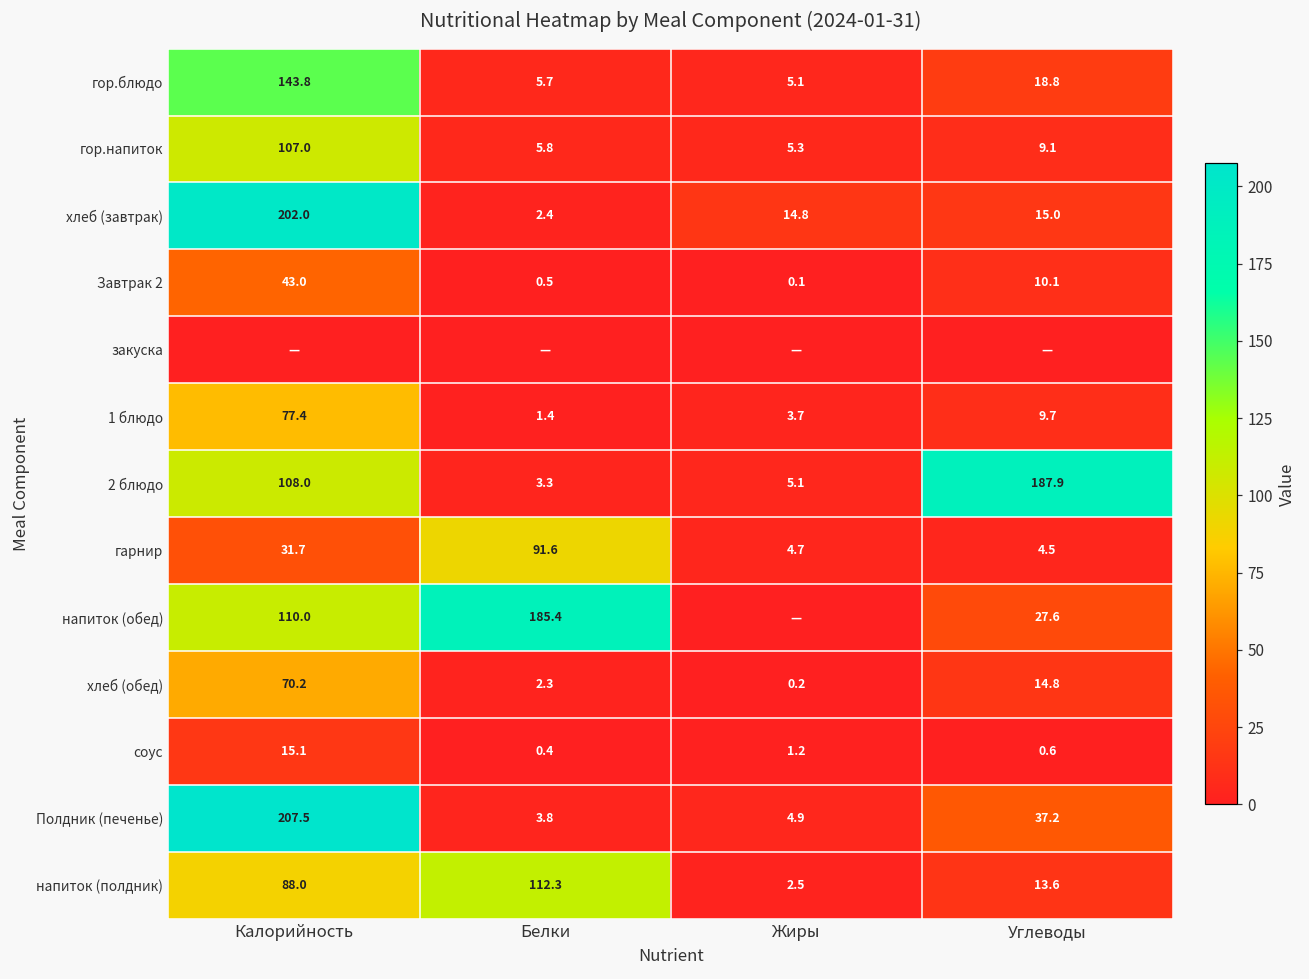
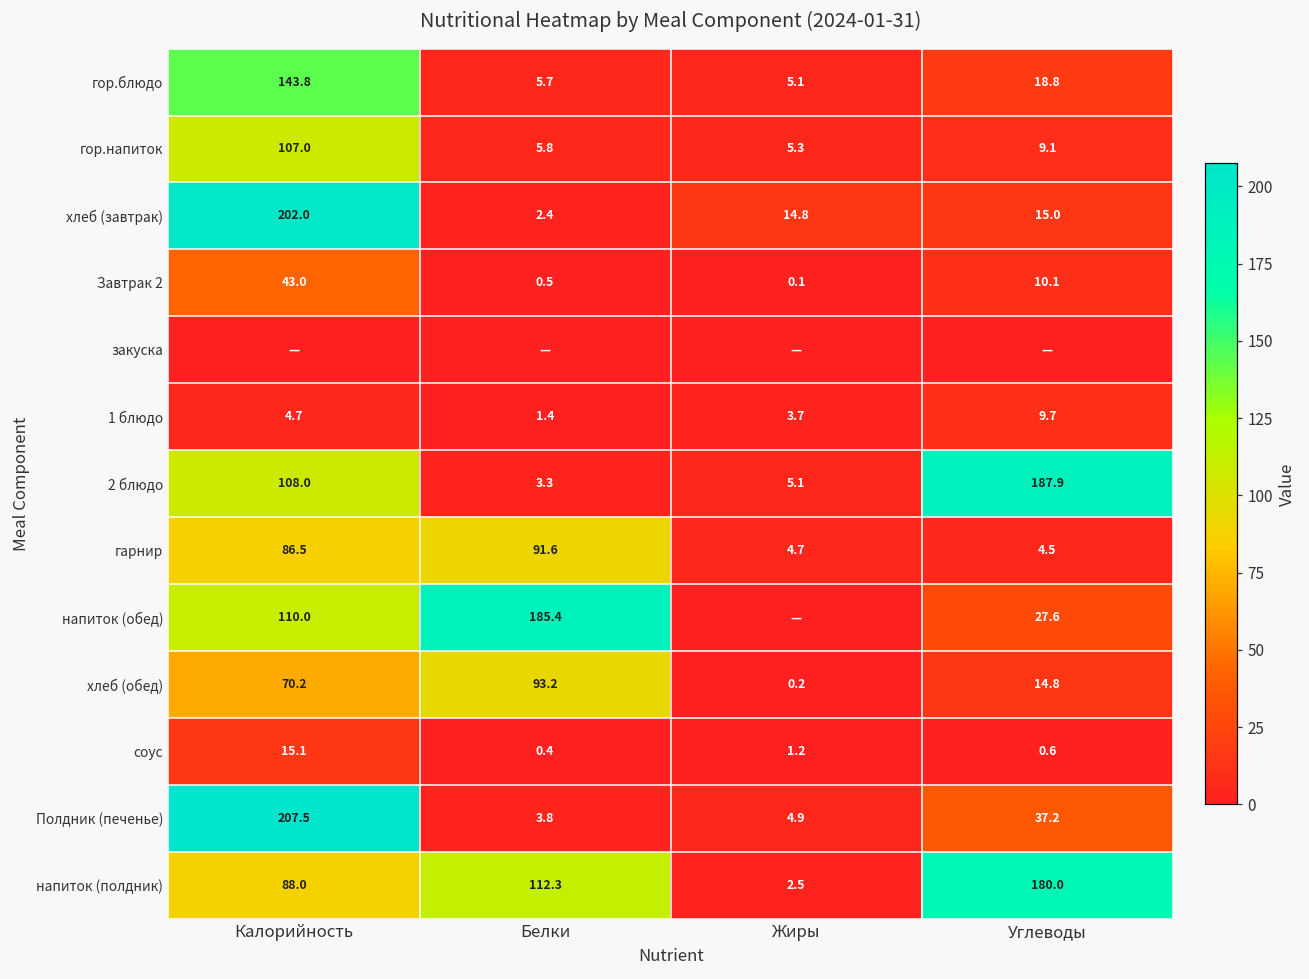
1 блюдо, Калорийность: 77.4 -> 4.7
гарнир, Калорийность: 31.7 -> 86.5
хлеб (обед), Белки: 2.3 -> 93.2
напиток (полдник), Углеводы: 13.6 -> 180.0
